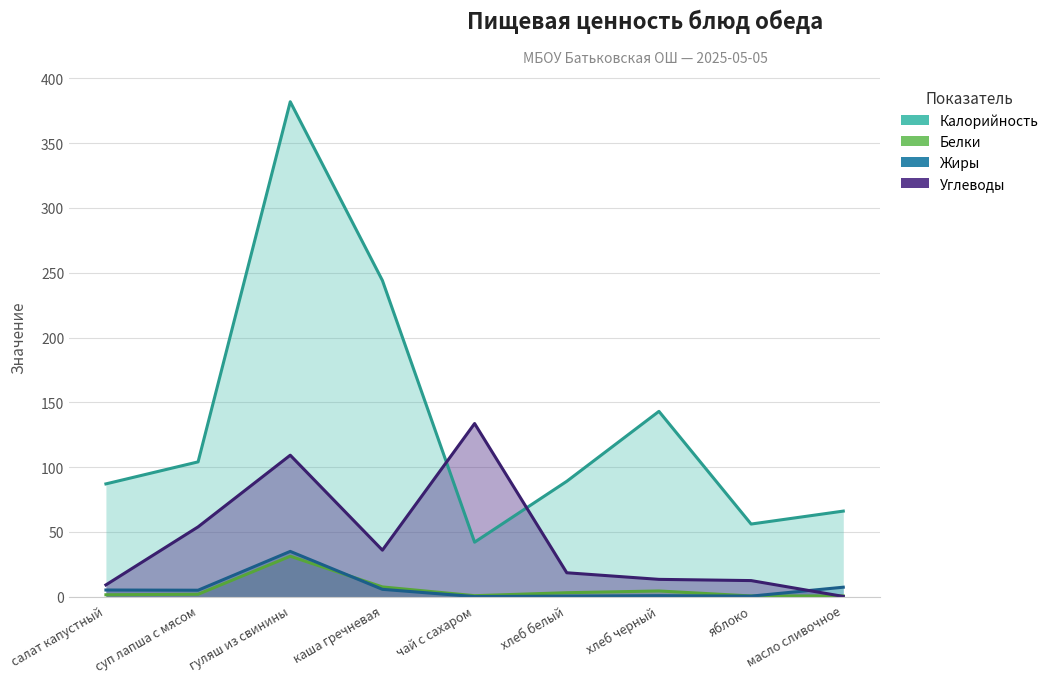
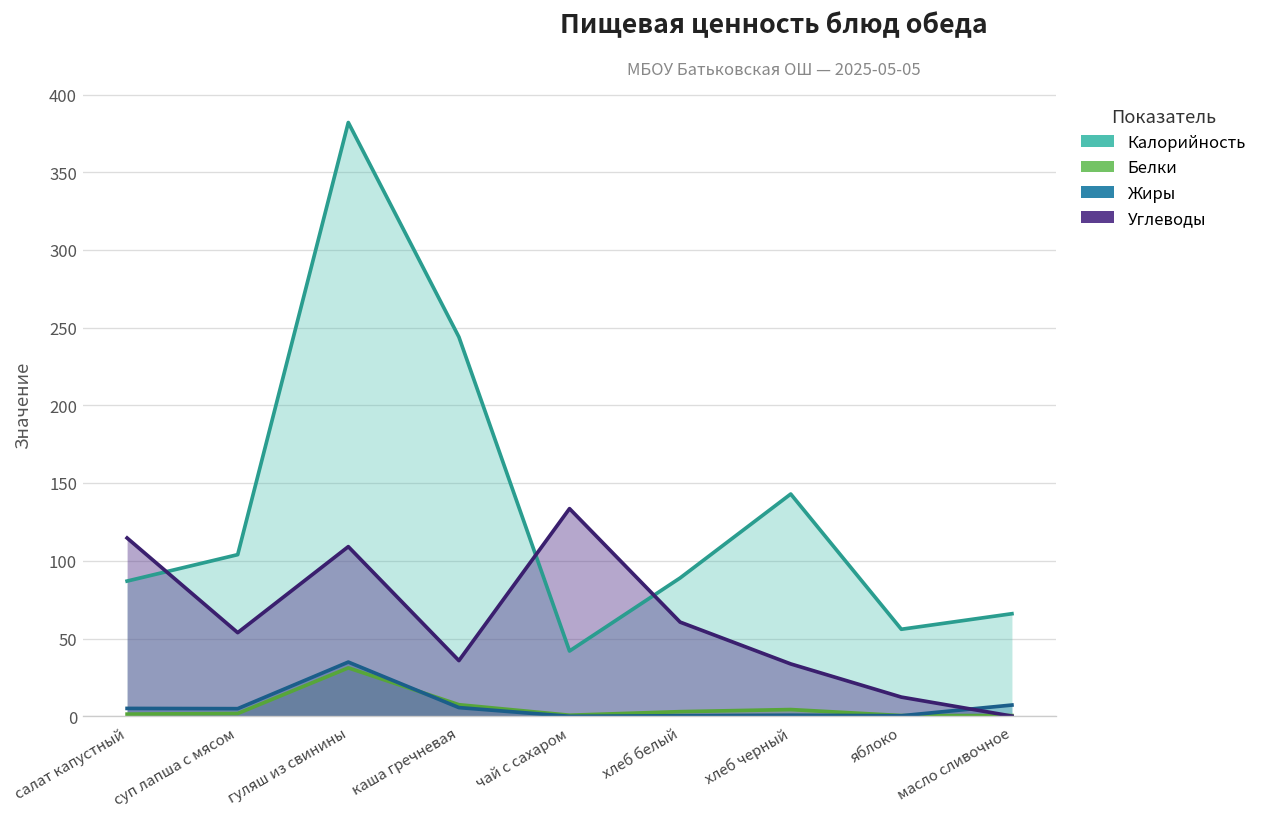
Углеводы, салат капустный: 9 -> 115
Углеводы, хлеб белый: 18 -> 61
Углеводы, хлеб черный: 13 -> 34
